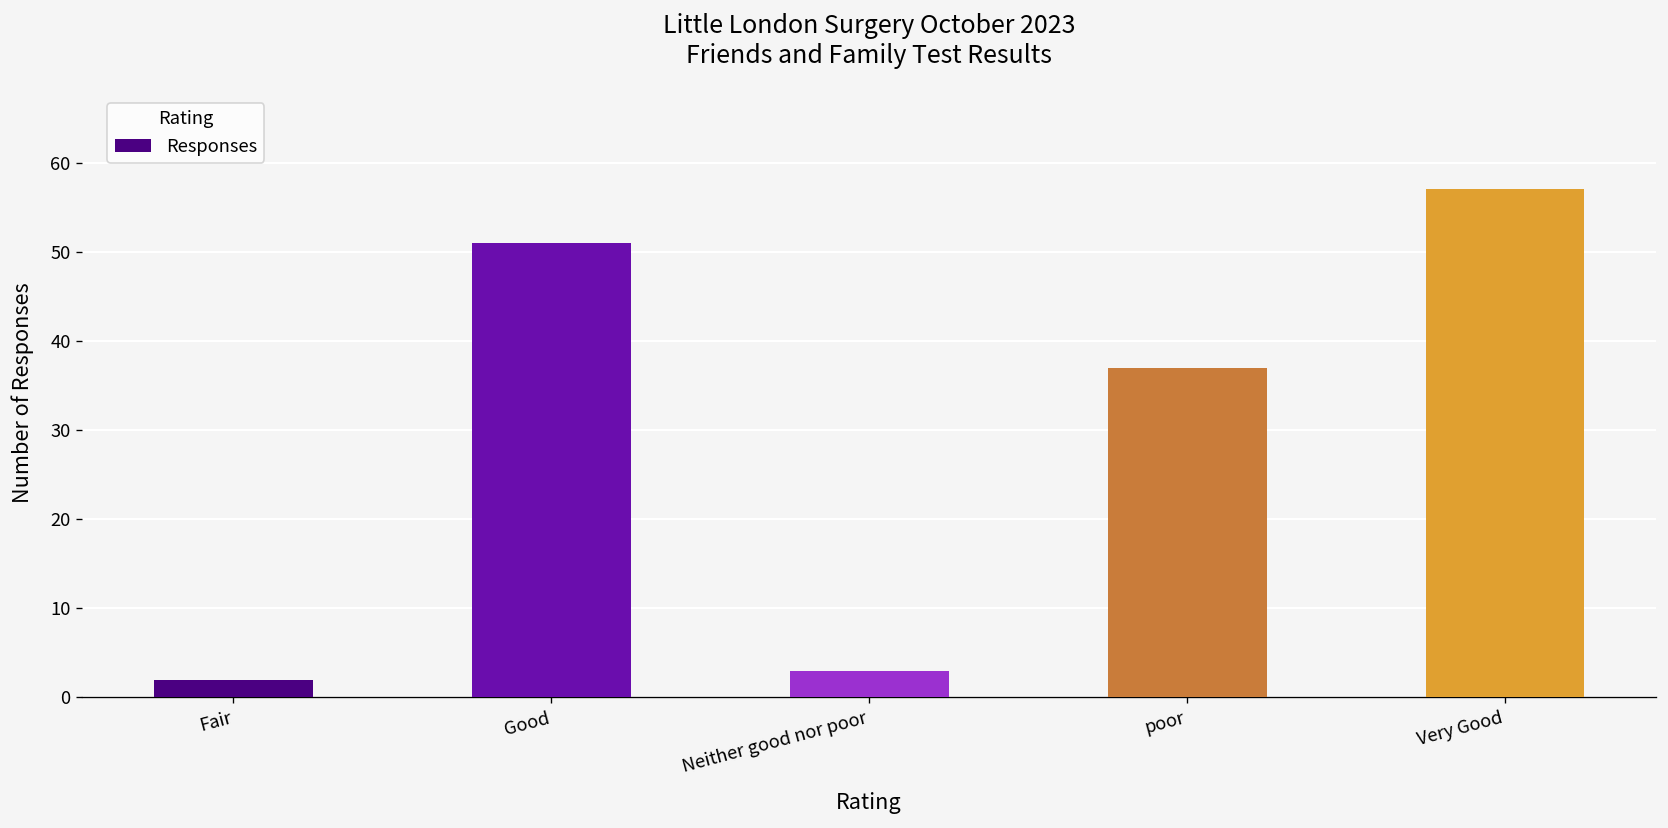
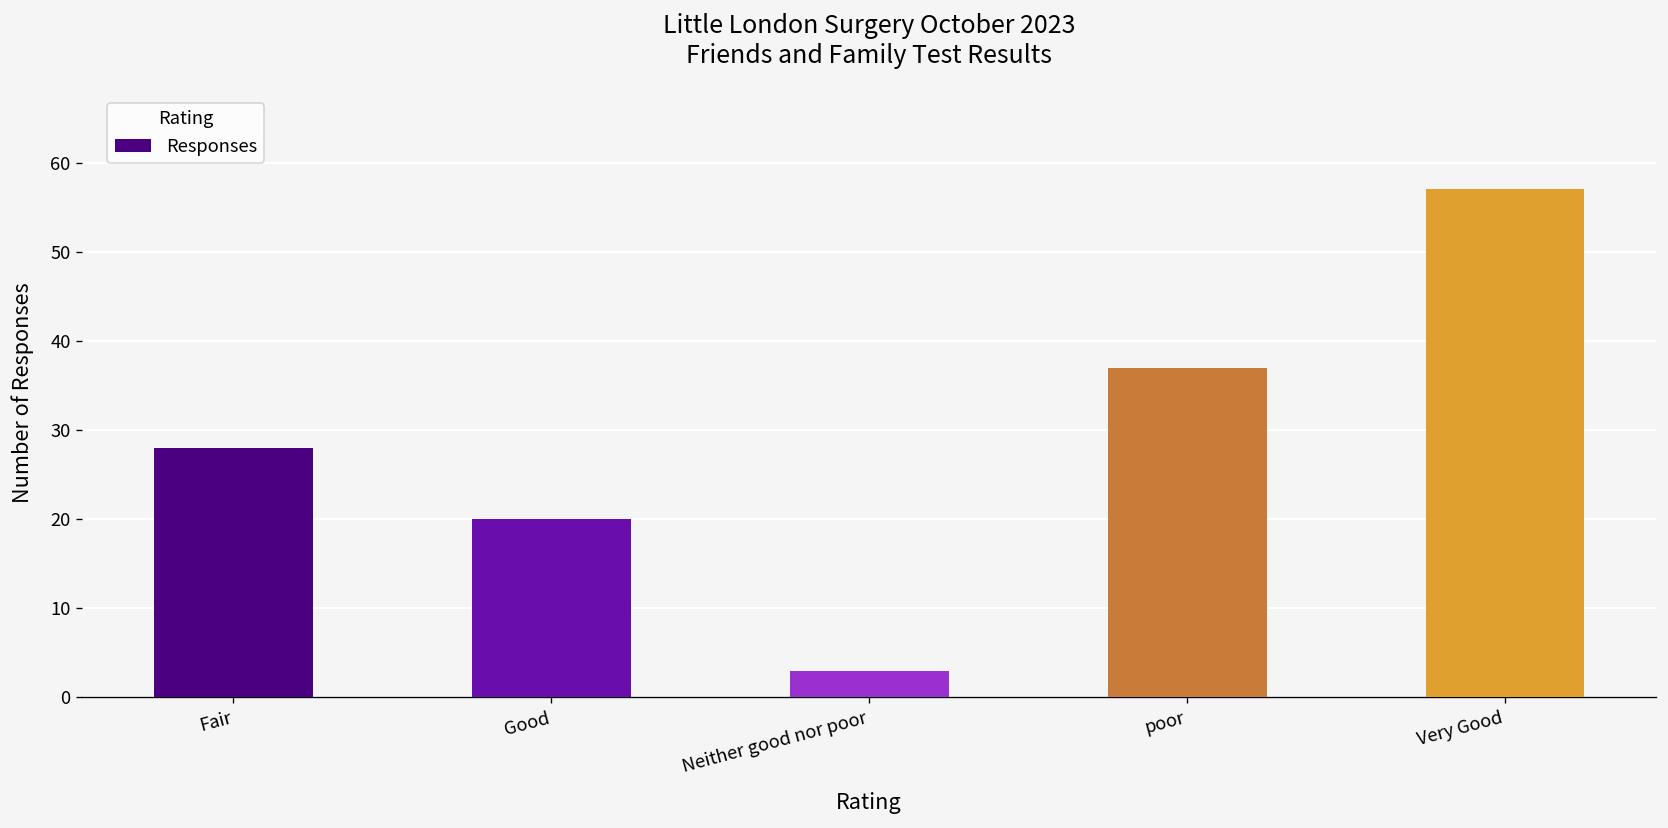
Fair: 2 -> 28
Good: 51 -> 20
